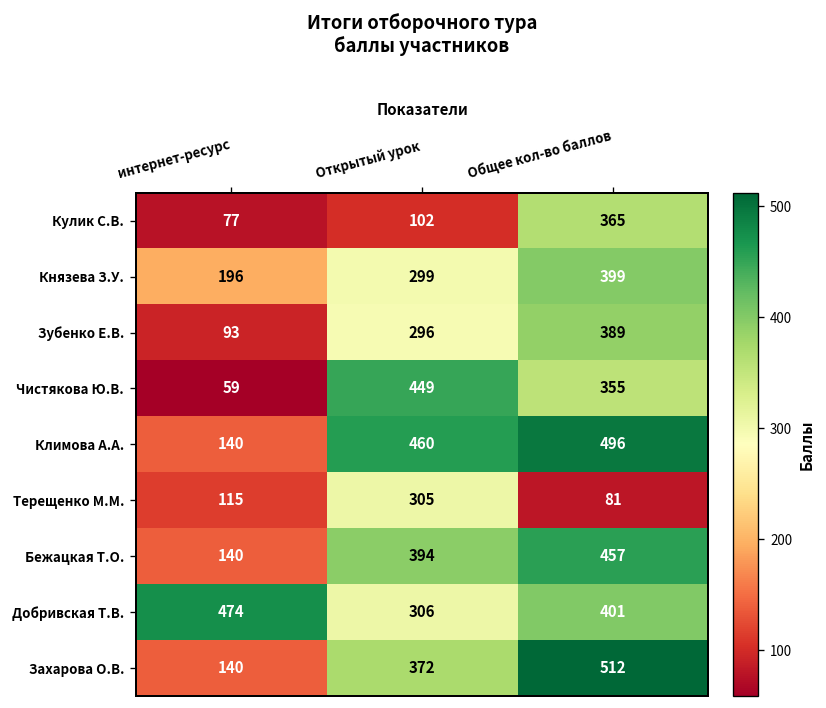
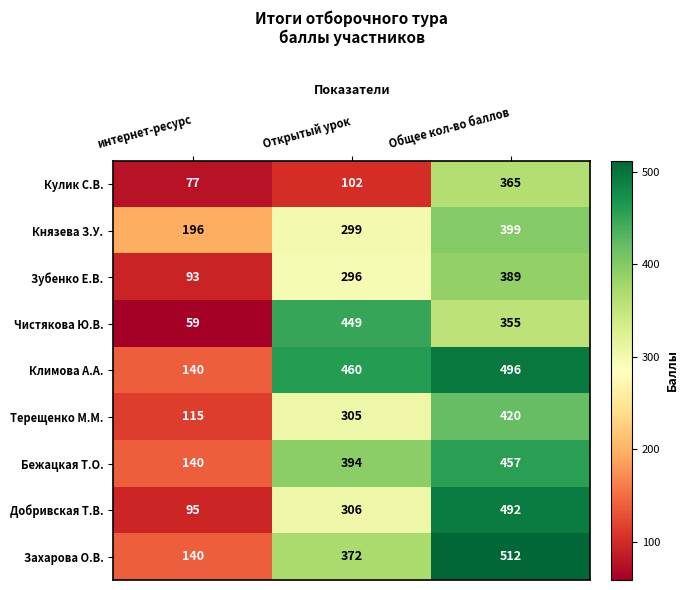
Терещенко М.М., Общее кол-во баллов: 81 -> 420
Добривская Т.В., интернет-ресурс: 474 -> 95
Добривская Т.В., Общее кол-во баллов: 401 -> 492
